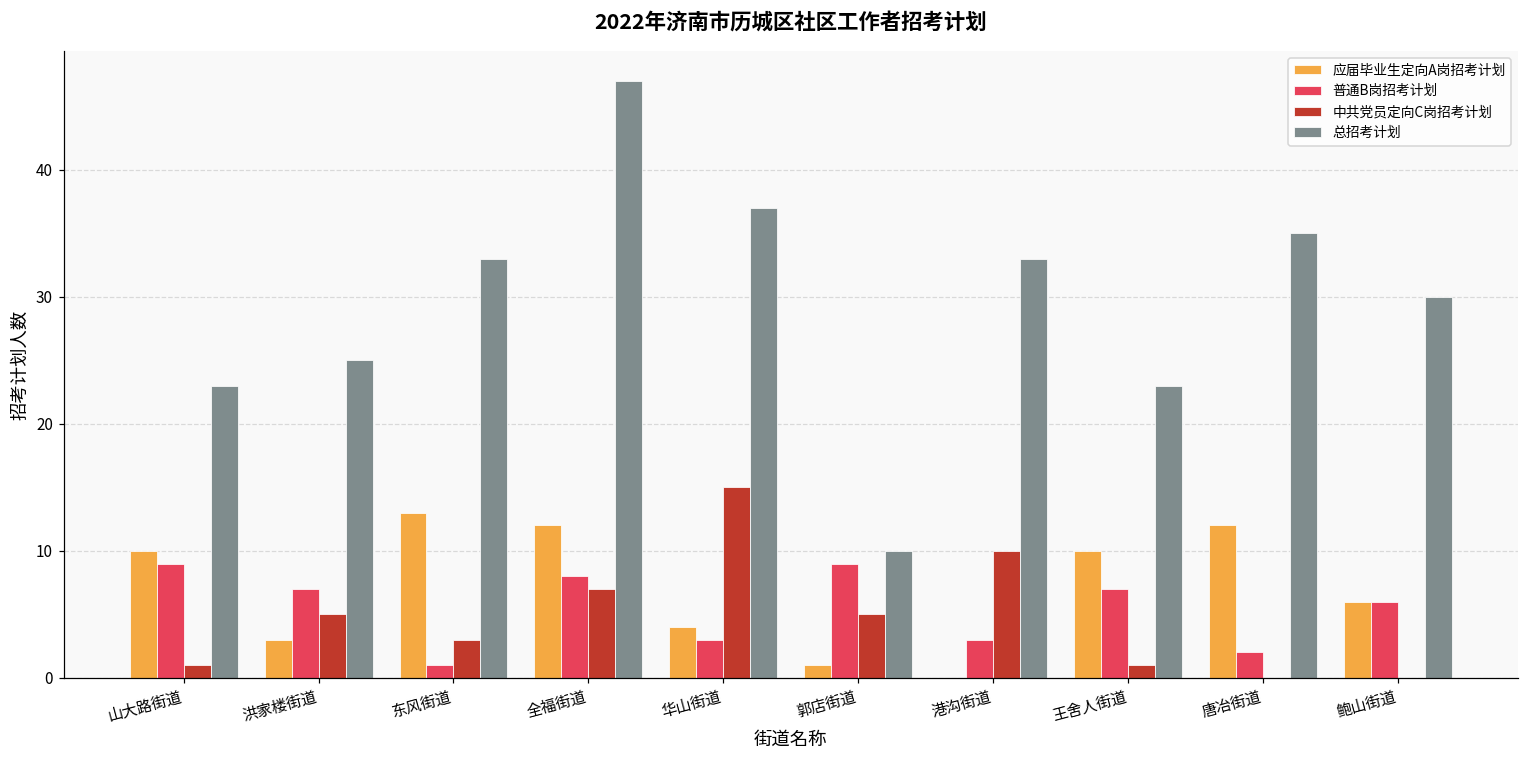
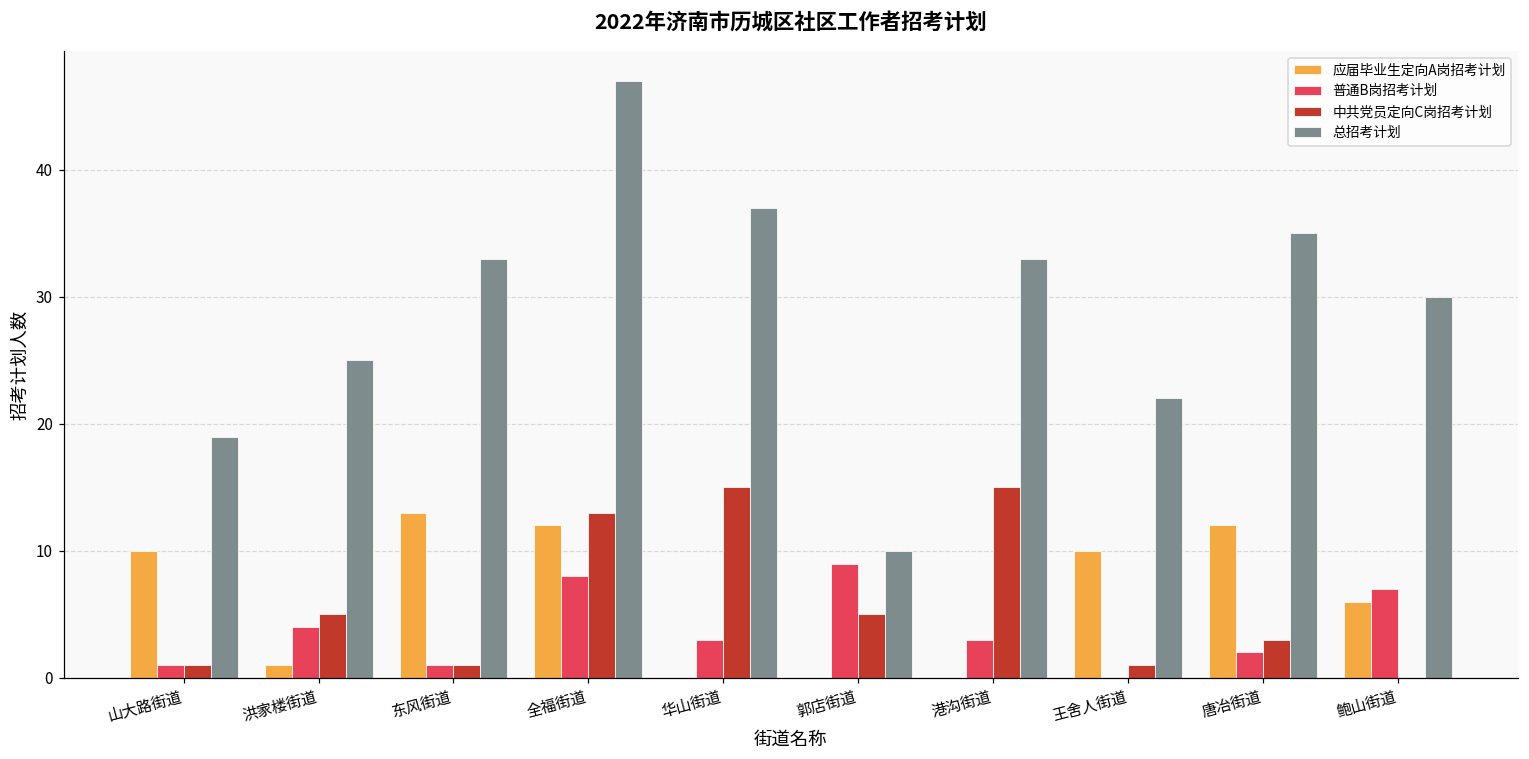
普通B岗招考计划, 山大路街道: 9 -> 1
总招考计划, 山大路街道: 23 -> 19
应届毕业生定向A岗招考计划, 洪家楼街道: 3 -> 1
普通B岗招考计划, 洪家楼街道: 7 -> 4
中共党员定向C岗招考计划, 东风街道: 3 -> 1
中共党员定向C岗招考计划, 全福街道: 7 -> 13
应届毕业生定向A岗招考计划, 华山街道: 4 -> 0
应届毕业生定向A岗招考计划, 郭店街道: 1 -> 0
中共党员定向C岗招考计划, 港沟街道: 10 -> 15
普通B岗招考计划, 王舍人街道: 7 -> 0
总招考计划, 王舍人街道: 23 -> 22
中共党员定向C岗招考计划, 唐冶街道: 0 -> 3
普通B岗招考计划, 鲍山街道: 6 -> 7
